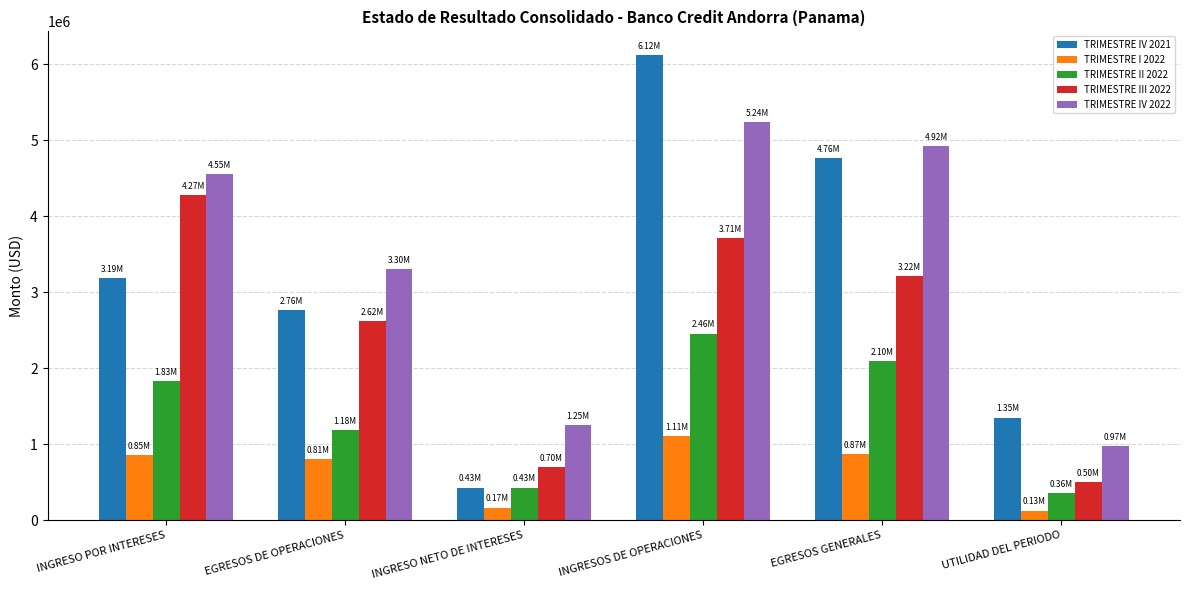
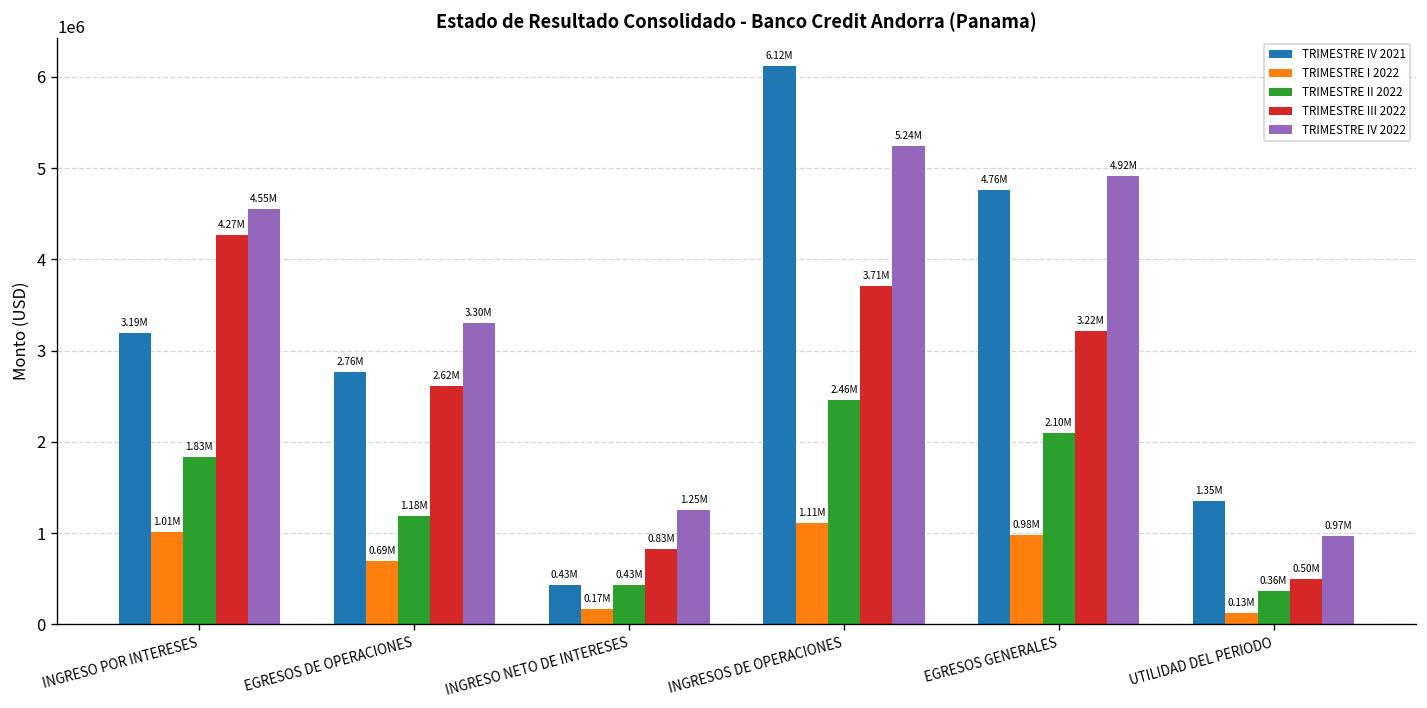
TRIMESTRE I 2022, INGRESO POR INTERESES: 0.85M -> 1.01M
TRIMESTRE I 2022, EGRESOS DE OPERACIONES: 0.81M -> 0.69M
TRIMESTRE III 2022, INGRESO NETO DE INTERESES: 0.70M -> 0.83M
TRIMESTRE I 2022, EGRESOS GENERALES: 0.87M -> 0.98M
